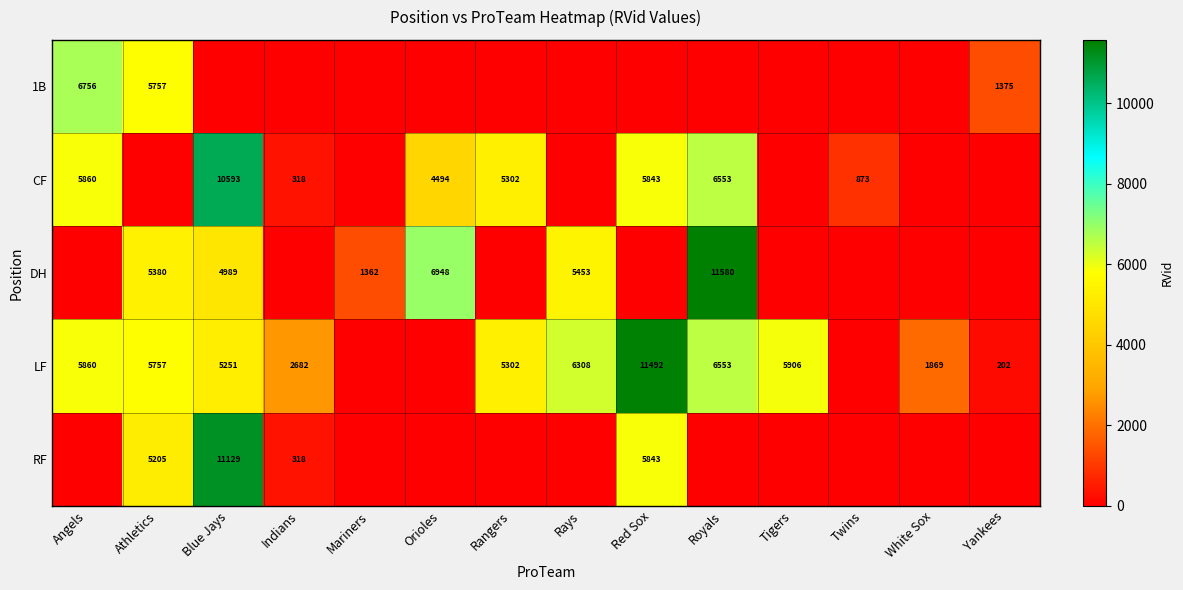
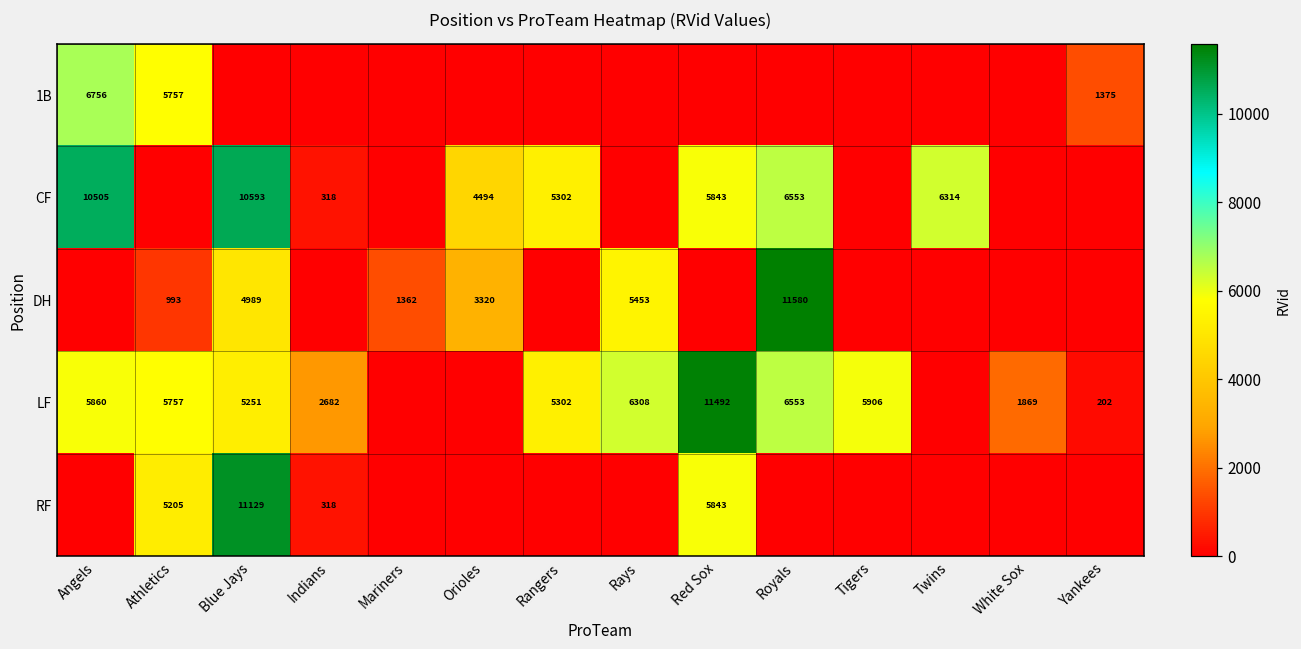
CF, Angels: 5860 -> 10505
CF, Twins: 873 -> 6314
DH, Athletics: 5380 -> 993
DH, Orioles: 6948 -> 3320
